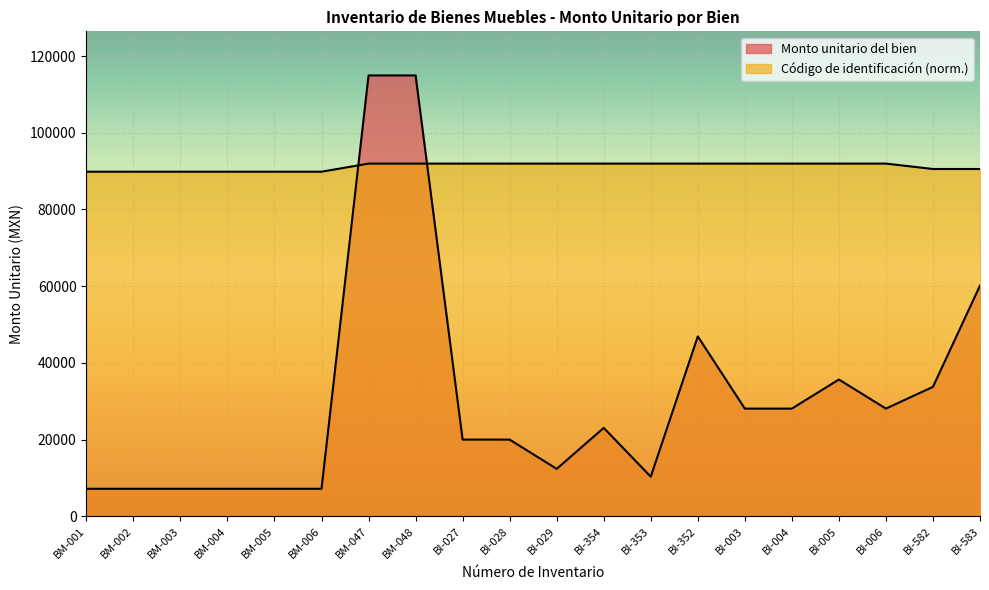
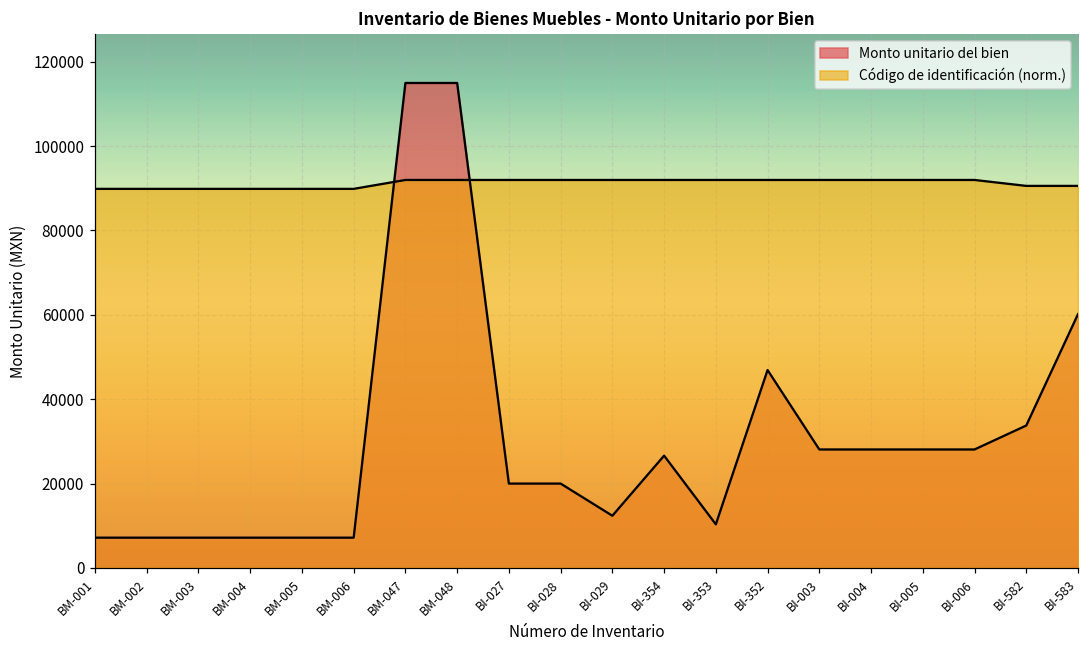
Monto unitario del bien, BI-354: 23000 -> 27000
Monto unitario del bien, BI-005: 36000 -> 28000
